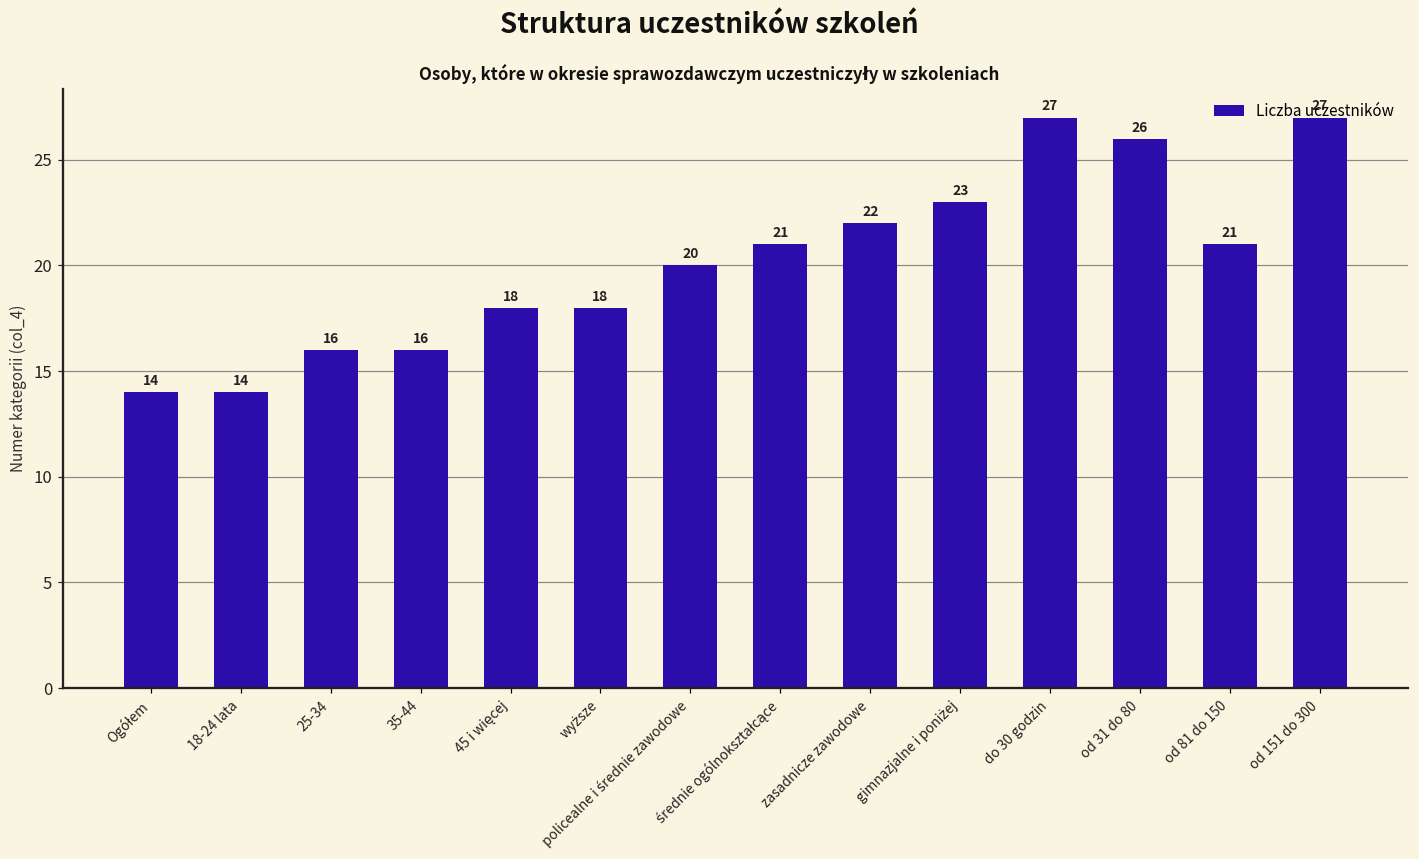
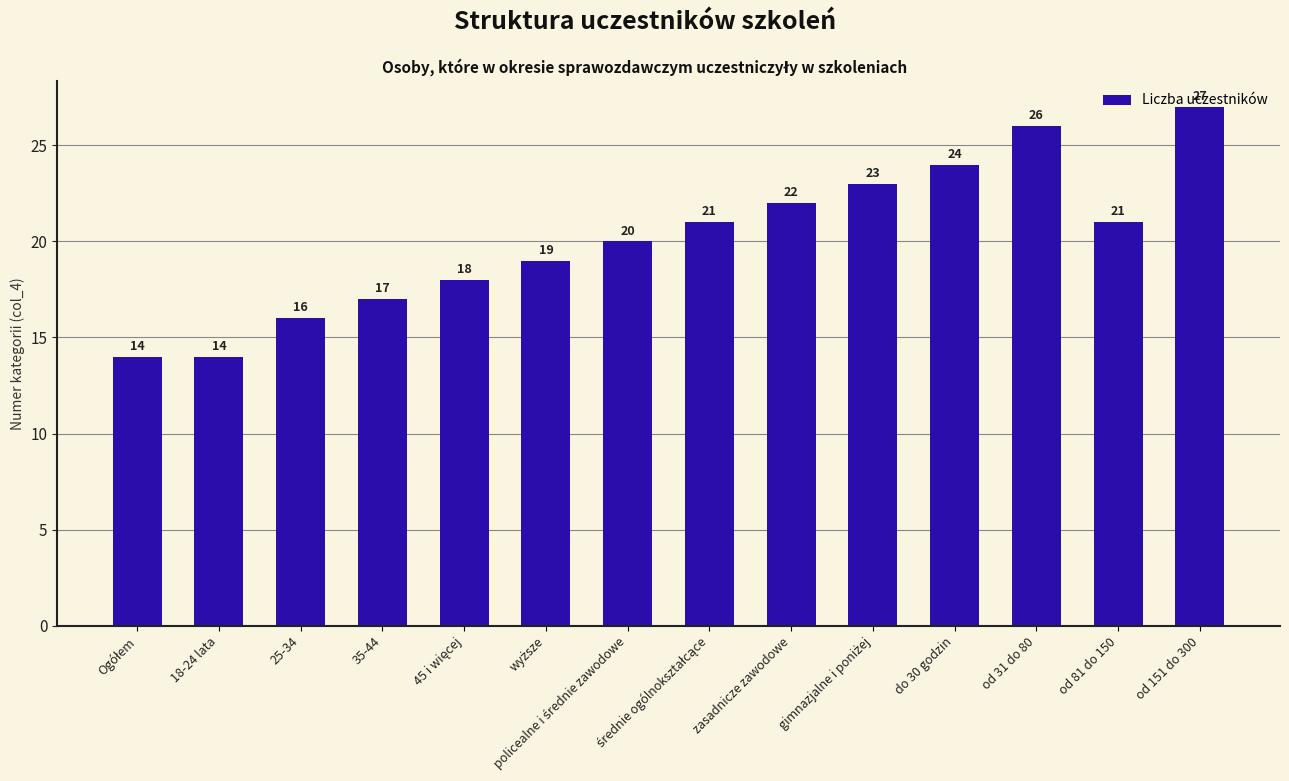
35-44: 16 -> 17
wyższe: 18 -> 19
do 30 godzin: 27 -> 24
